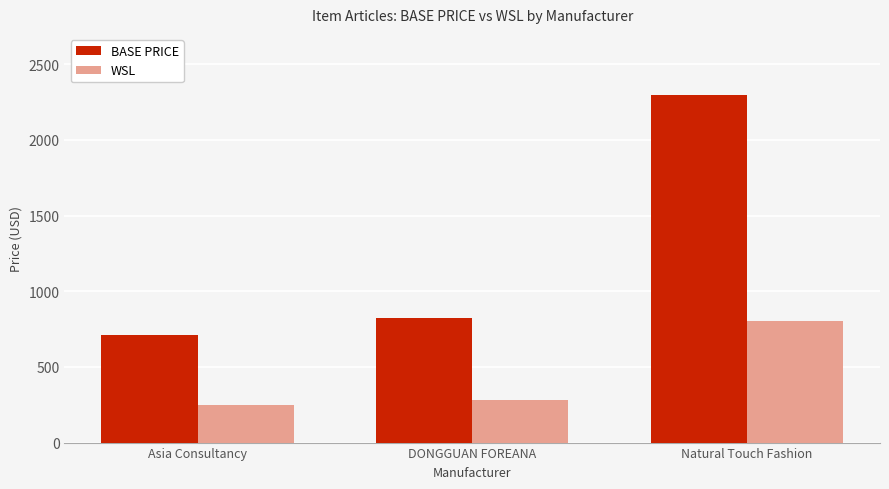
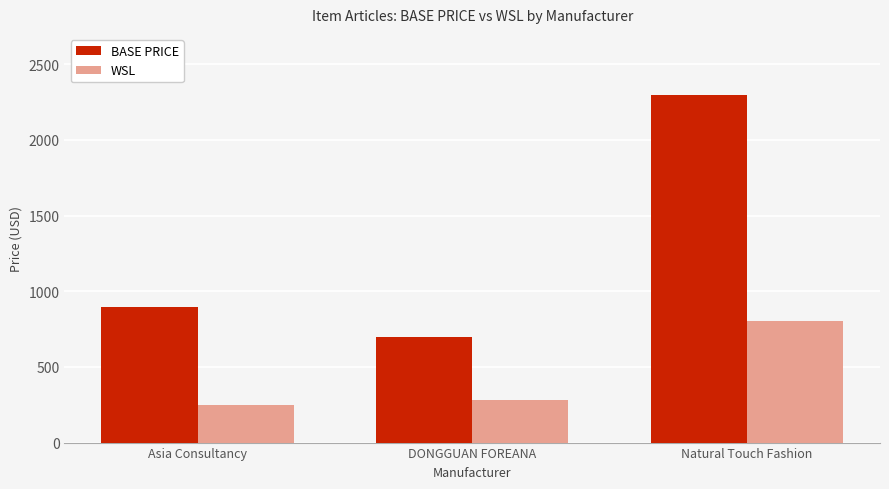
BASE PRICE, Asia Consultancy: 710 -> 900
BASE PRICE, DONGGUAN FOREANA: 830 -> 700
